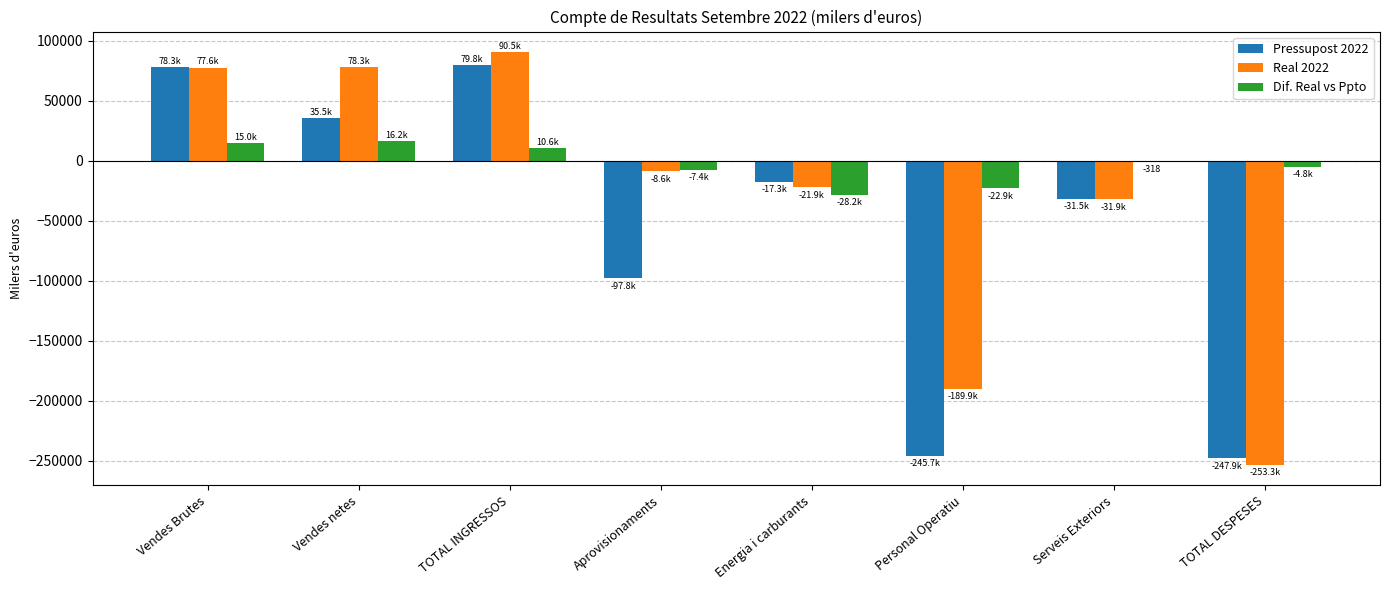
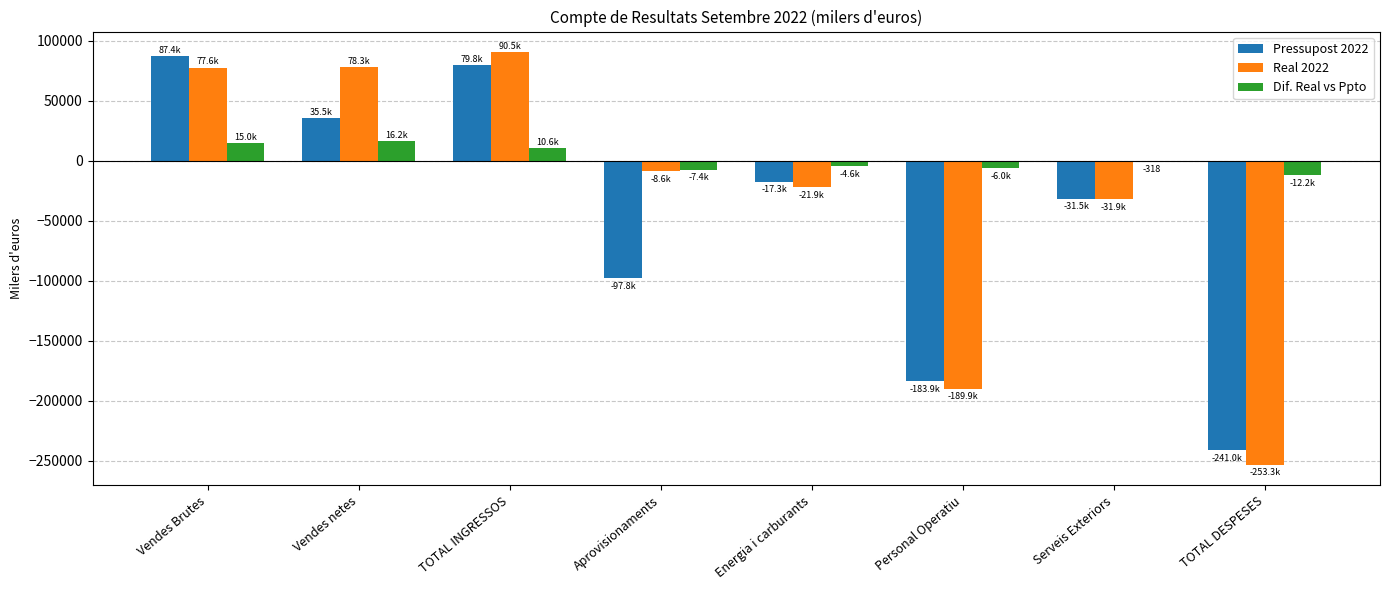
Pressupost 2022, Vendes Brutes: 78.3k -> 87.4k
Dif. Real vs Ppto, Energia i carburants: -28.2k -> -4.6k
Pressupost 2022, Personal Operatiu: -245.7k -> -183.9k
Dif. Real vs Ppto, Personal Operatiu: -22.9k -> -6.0k
Pressupost 2022, TOTAL DESPESES: -247.9k -> -241.0k
Dif. Real vs Ppto, TOTAL DESPESES: -4.8k -> -12.2k
